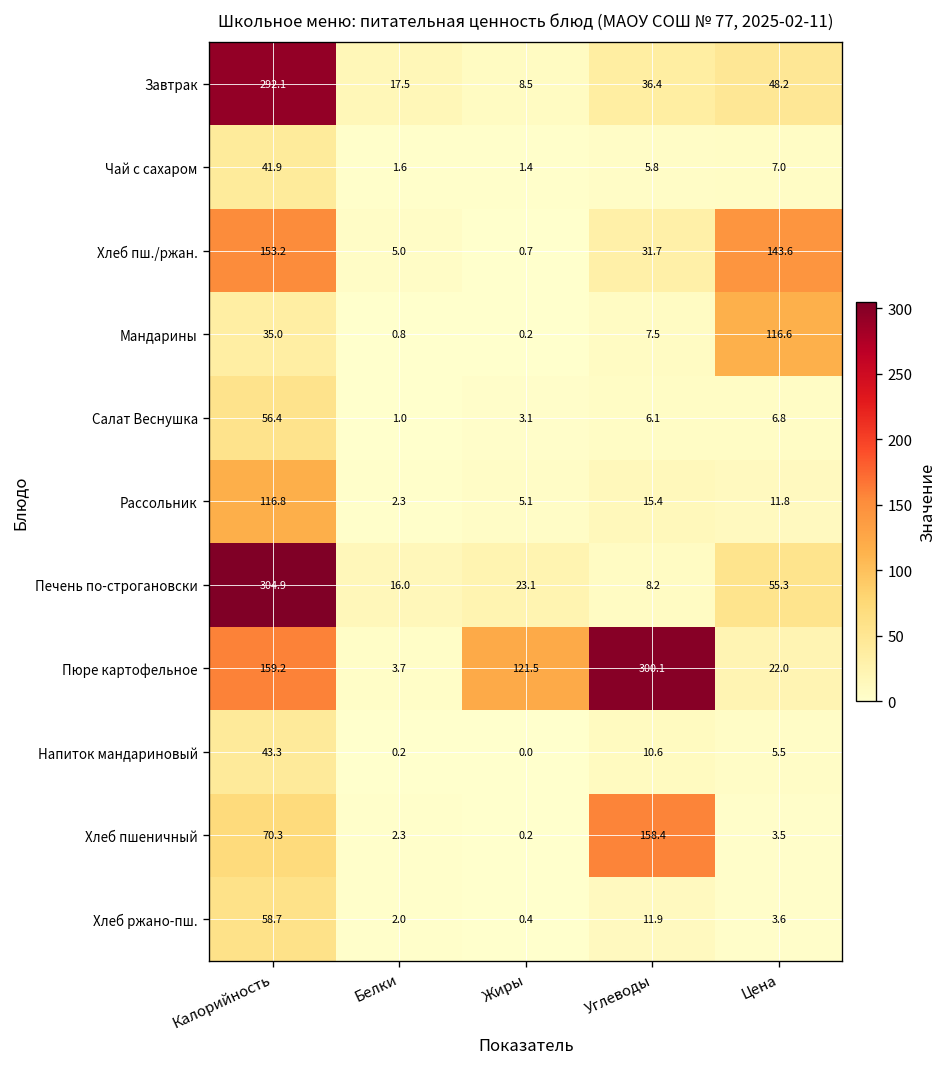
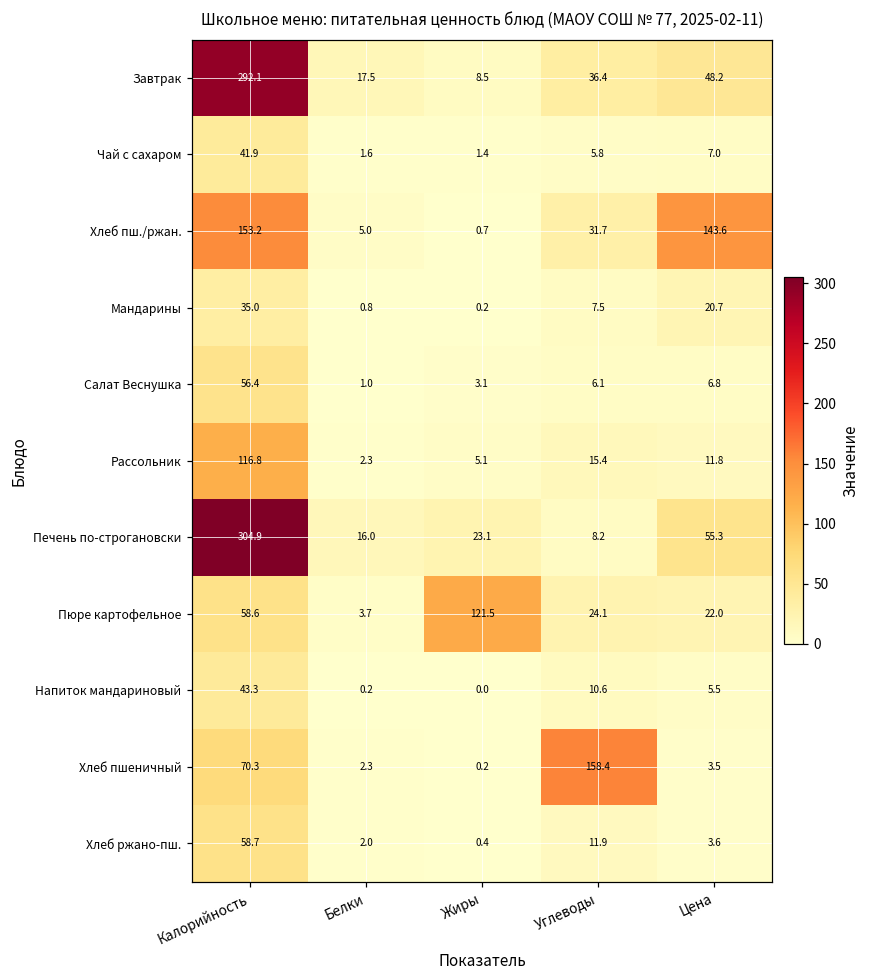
Мандарины, Цена: 116.6 -> 20.7
Пюре картофельное, Калорийность: 159.2 -> 58.6
Пюре картофельное, Углеводы: 300.1 -> 24.1
